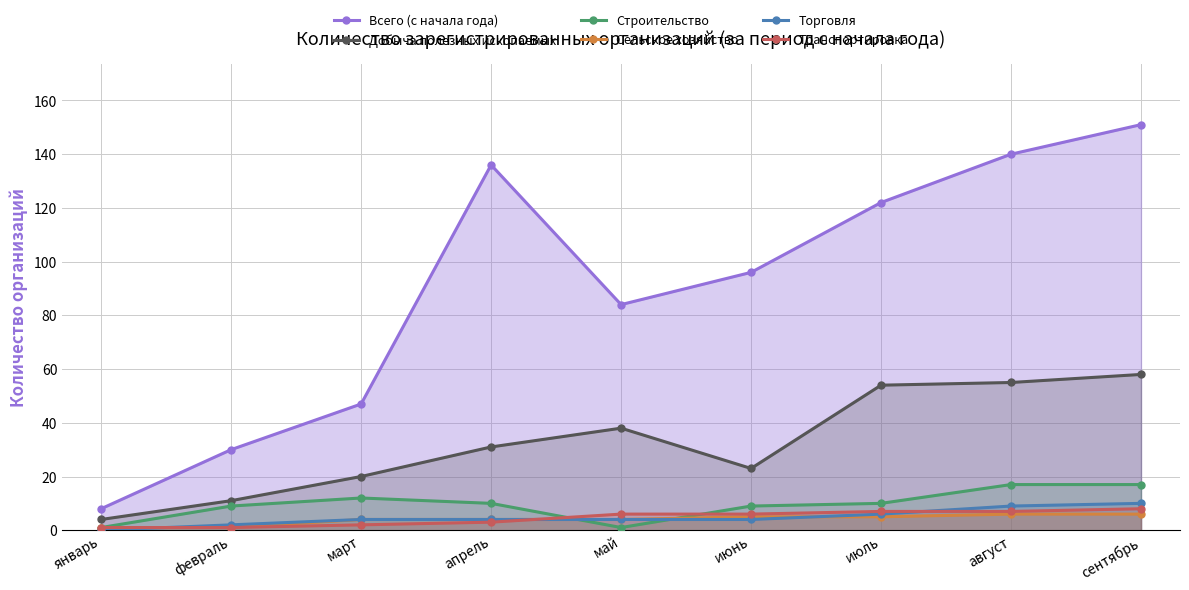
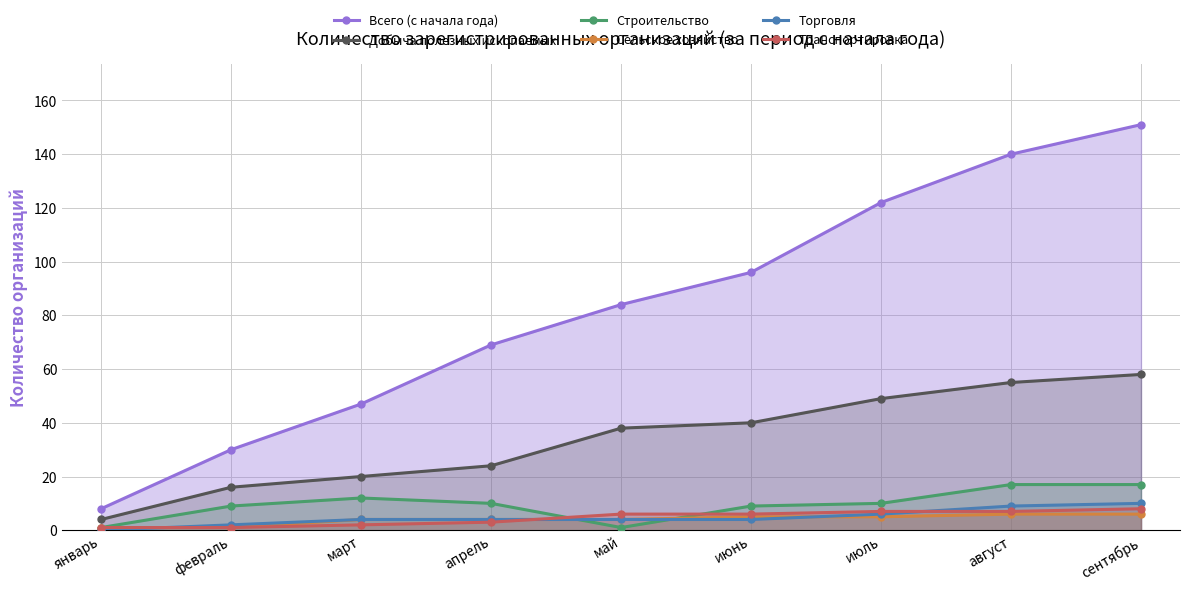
Добыча полезных ископаемых, февраль: 11 -> 16
Всего (с начала года), апрель: 136 -> 69
Добыча полезных ископаемых, апрель: 31 -> 24
Добыча полезных ископаемых, июнь: 23 -> 40
Добыча полезных ископаемых, июль: 54 -> 49
